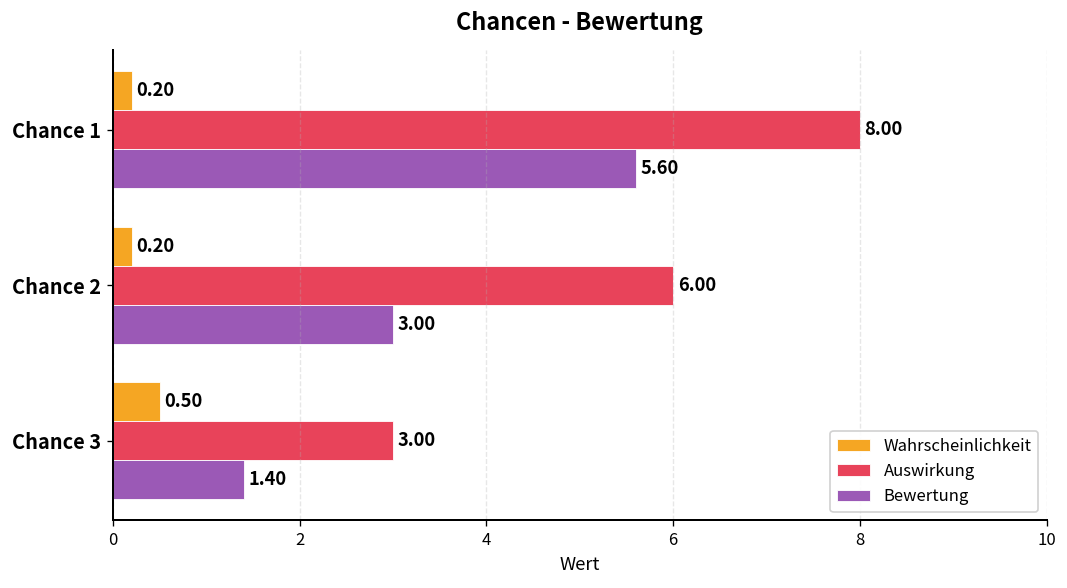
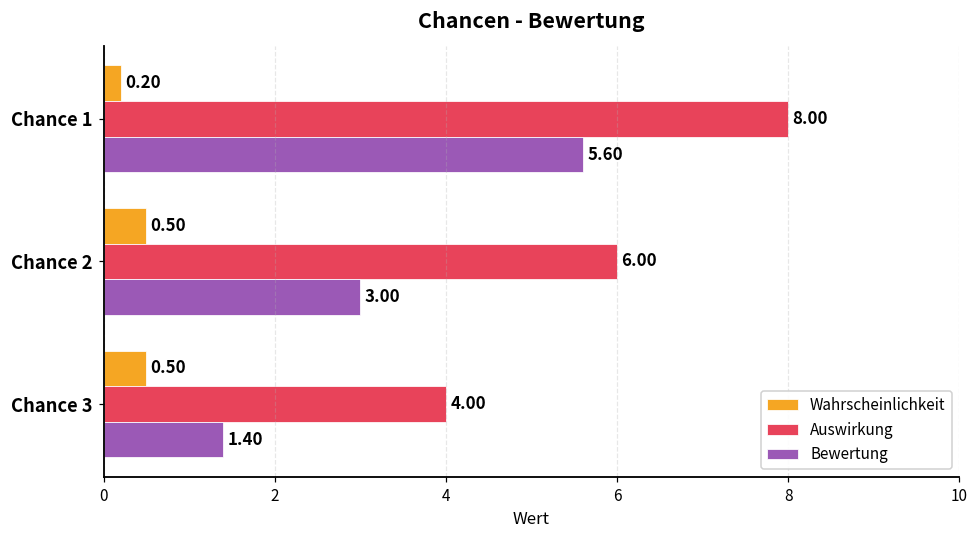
Wahrscheinlichkeit, Chance 2: 0.20 -> 0.50
Auswirkung, Chance 3: 3.00 -> 4.00
